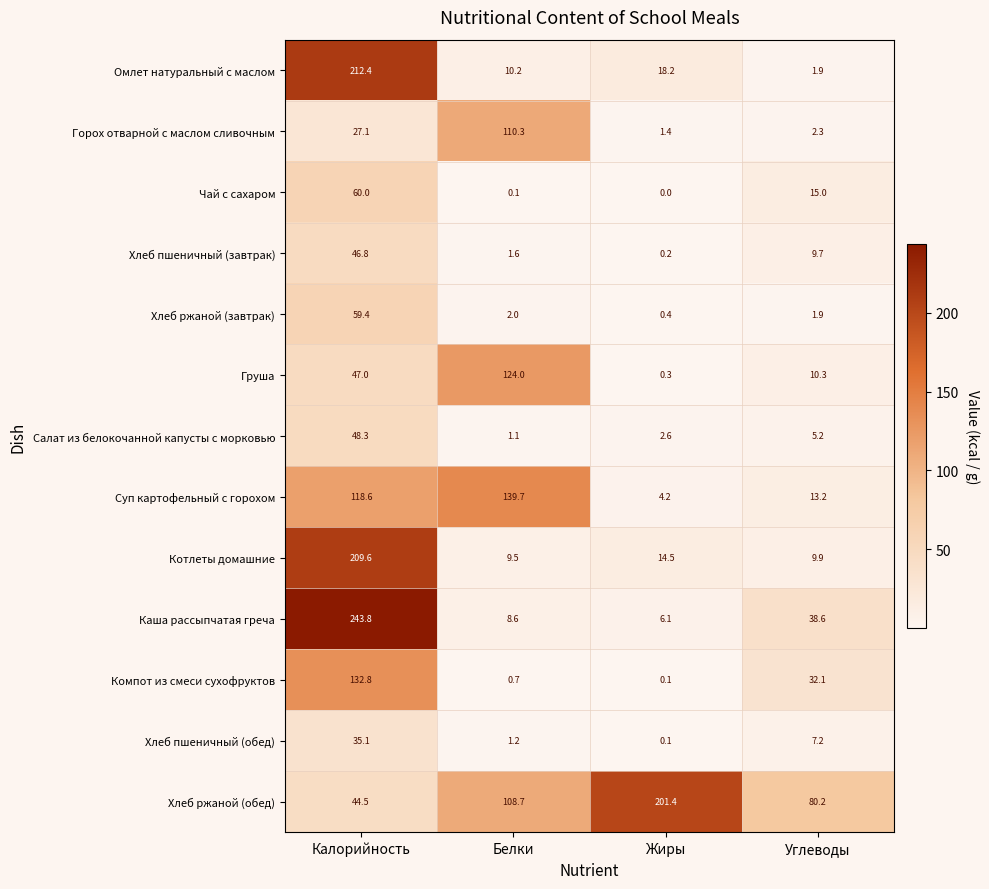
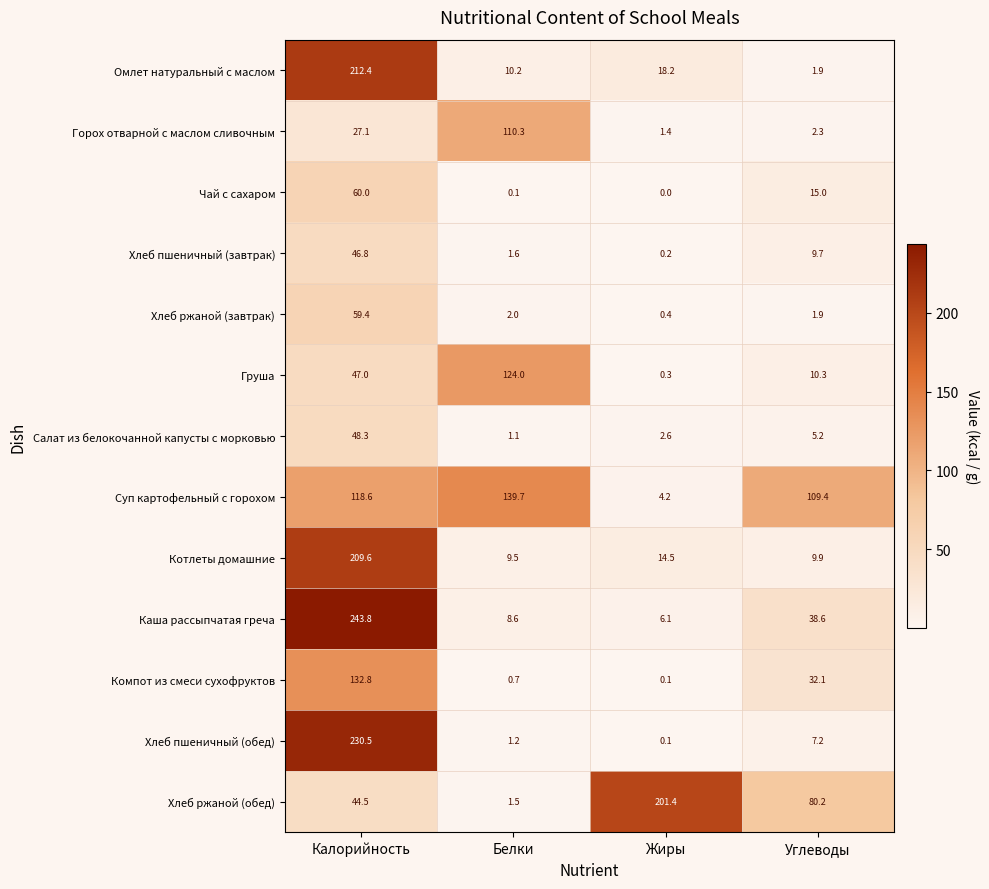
Суп картофельный с горохом, Углеводы: 13.2 -> 109.4
Хлеб пшеничный (обед), Калорийность: 35.1 -> 230.5
Хлеб ржаной (обед), Белки: 108.7 -> 1.5
